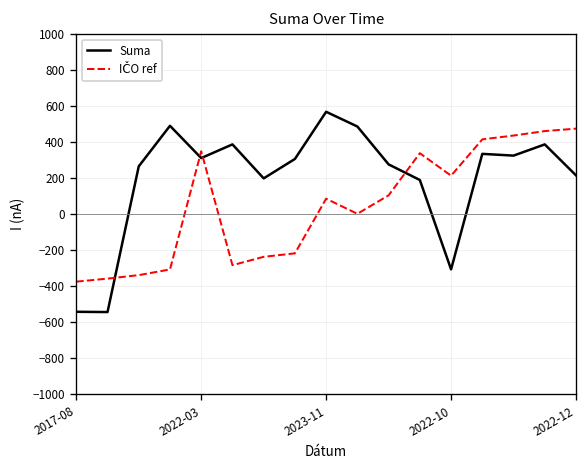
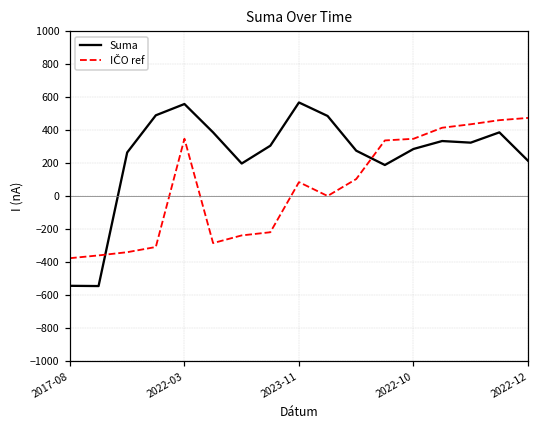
Suma, 2022-03: 310 -> 560
Suma, 2022-10: -310 -> 290
IČO ref, 2022-10: 210 -> 350
